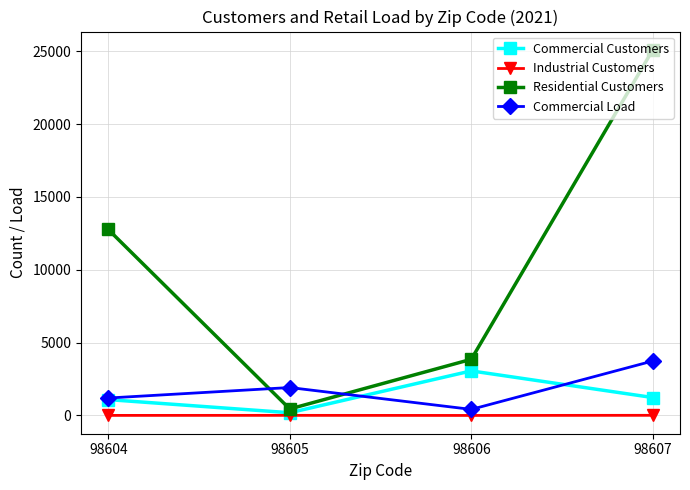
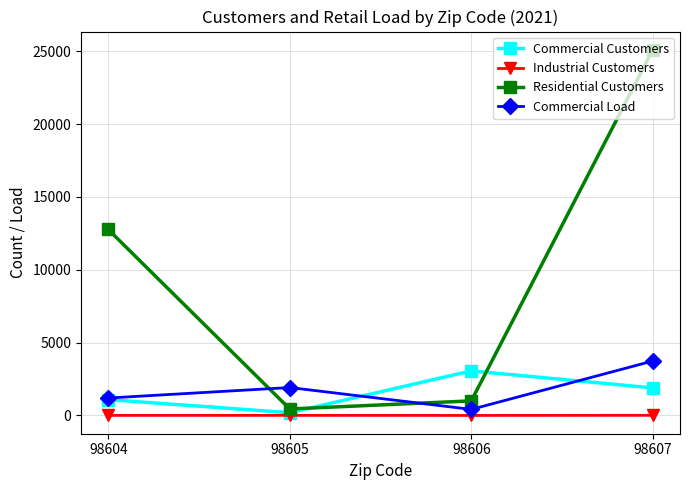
Residential Customers, 98606: 3900 -> 1000
Commercial Customers, 98607: 1200 -> 1900
